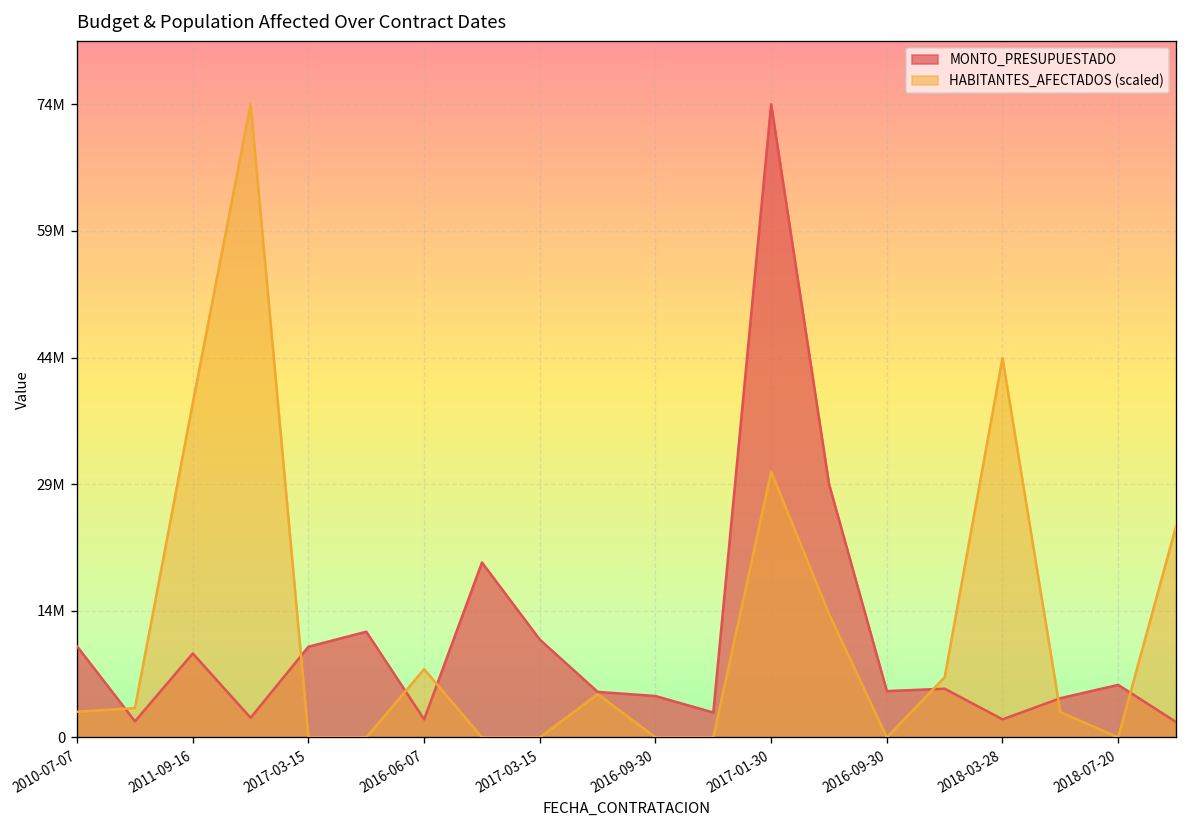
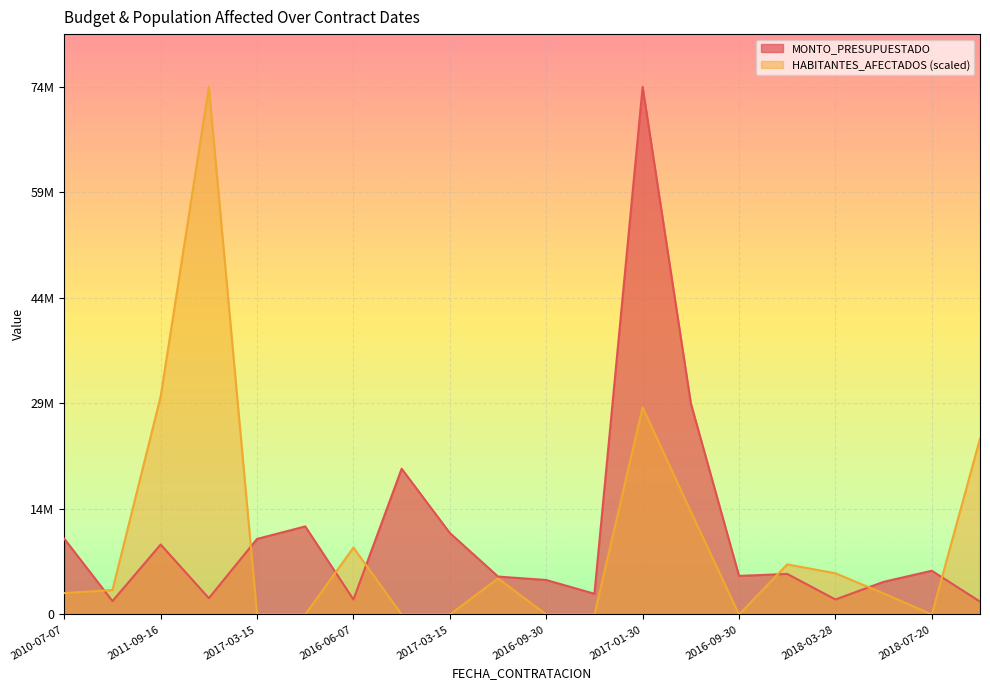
HABITANTES_AFECTADOS (scaled), 2011-09-16: 39000000 -> 31000000
HABITANTES_AFECTADOS (scaled), 2016-06-07: 8000000 -> 9000000
HABITANTES_AFECTADOS (scaled), 2017-01-30: 31000000 -> 29000000
HABITANTES_AFECTADOS (scaled), 2018-03-28: 44000000 -> 6000000
